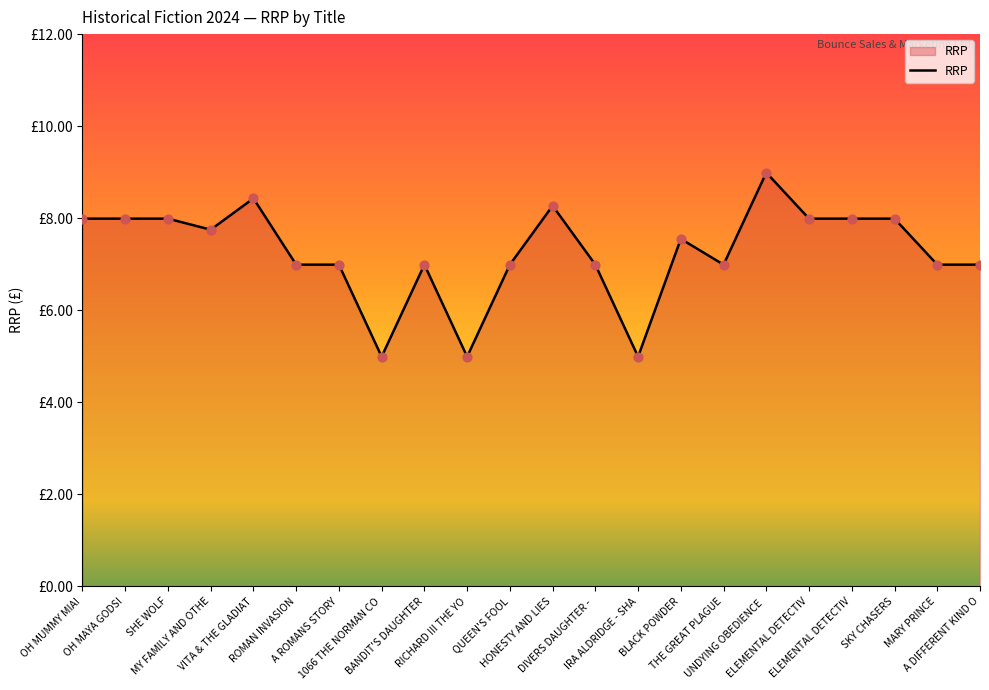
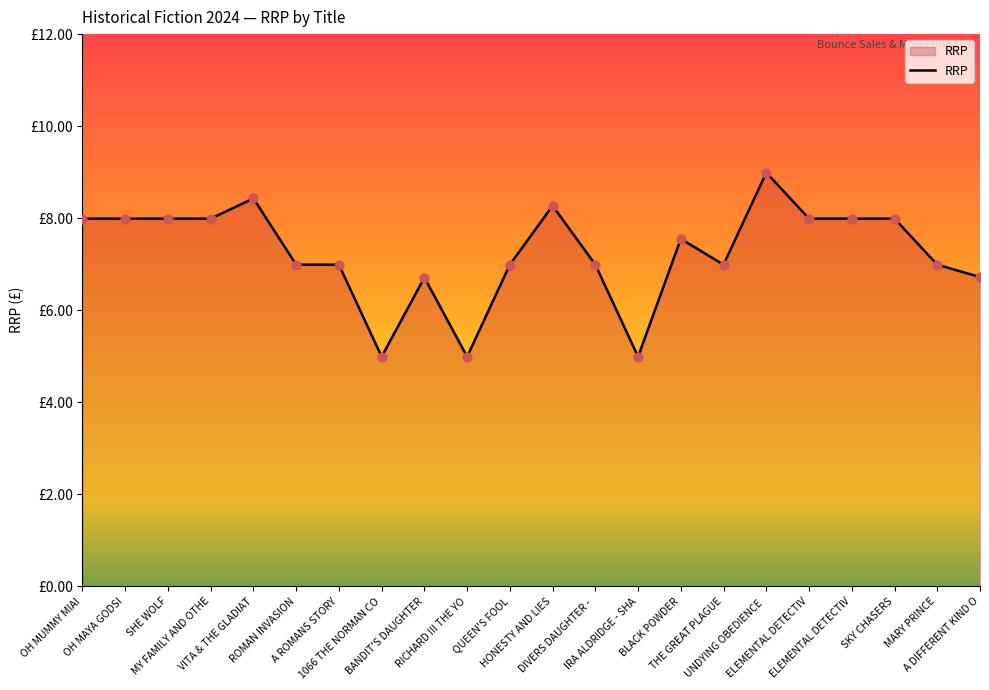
MY FAMILY AND OTHE: £7.8 -> £8.0
BANDIT'S DAUGHTER: £7.0 -> £6.7
A DIFFERENT KIND O: £7.0 -> £6.7
